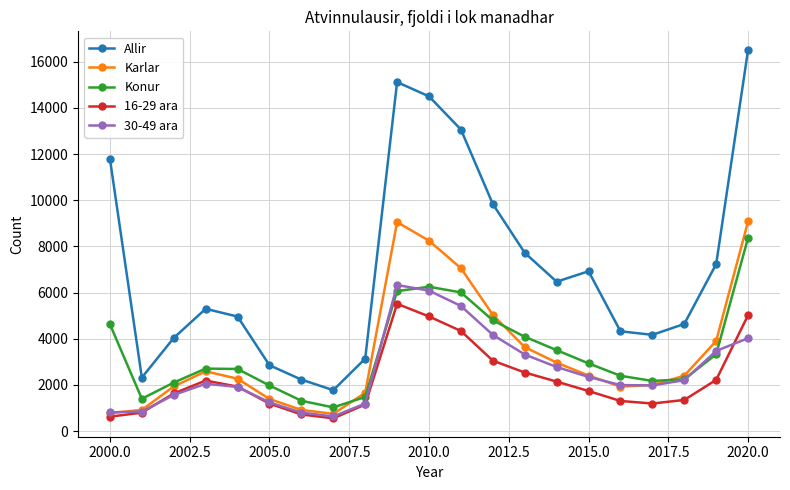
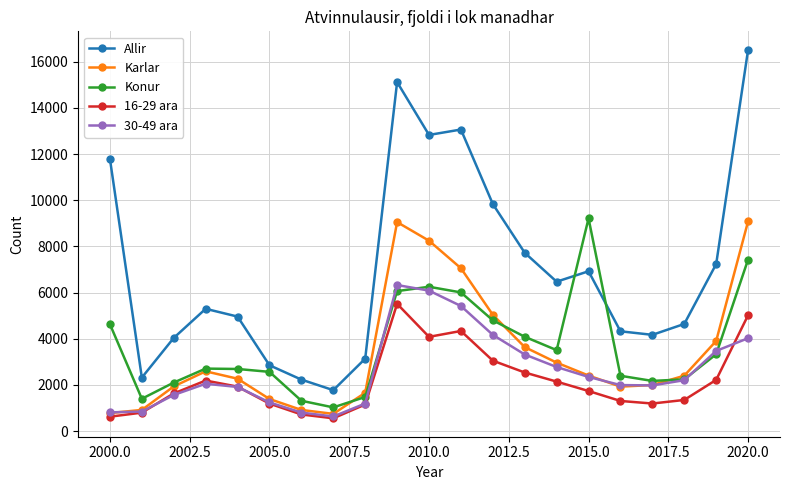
Konur, 2005.0: 2000 -> 2600
Allir, 2010.0: 14500 -> 12800
16-29 ara, 2010.0: 5000 -> 4100
Konur, 2015.0: 2900 -> 9200
Konur, 2020.0: 8400 -> 7400
